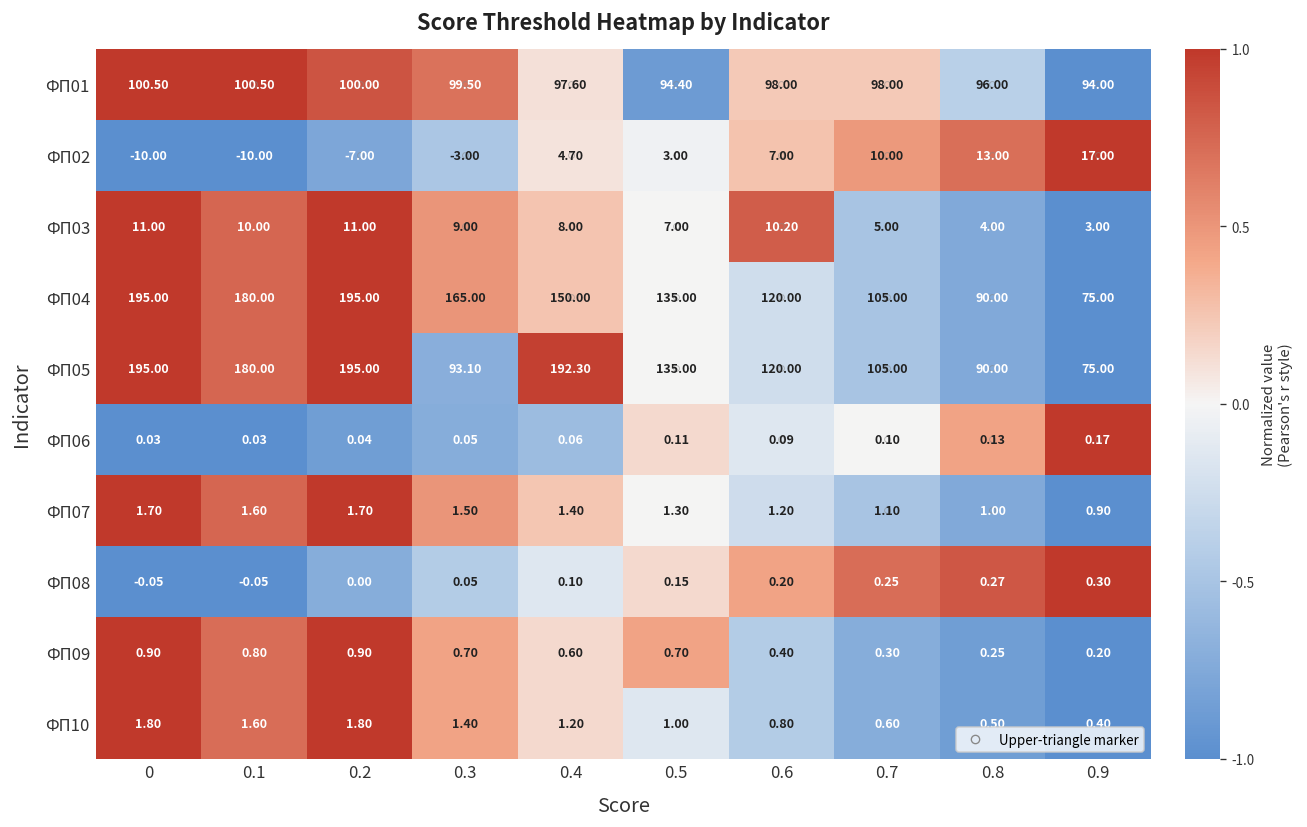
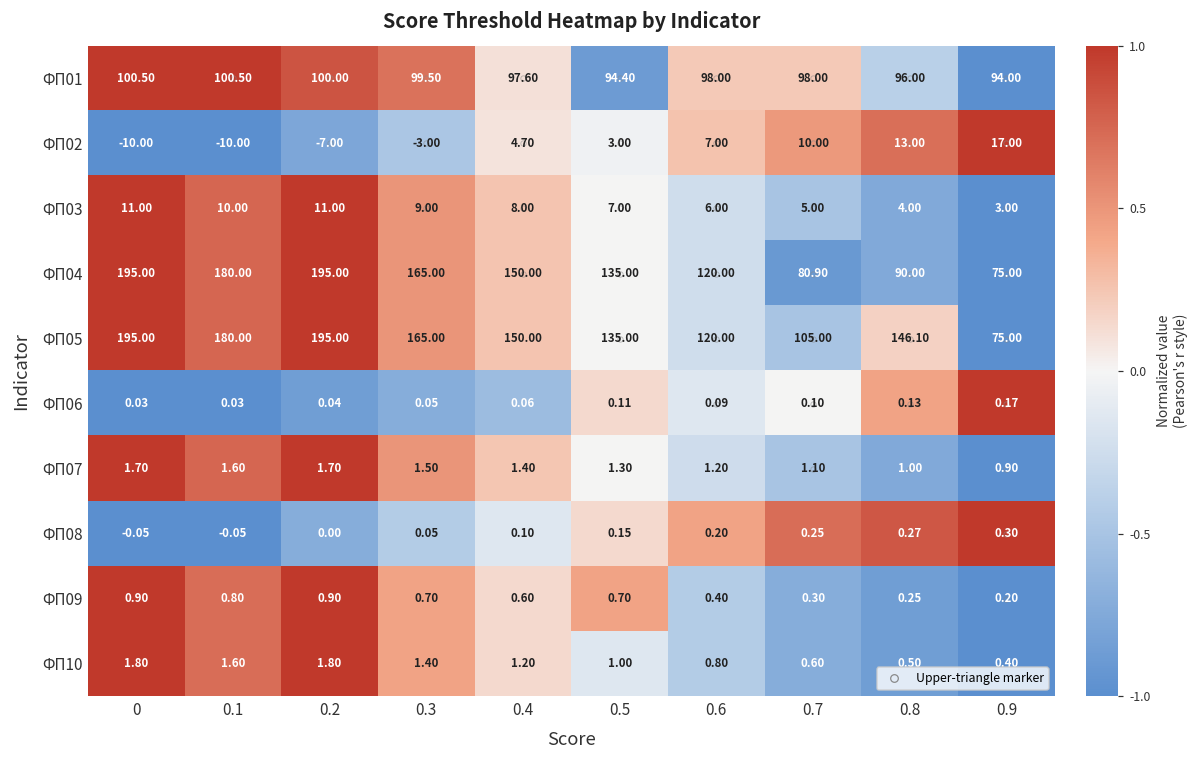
ФП03, 0.6: 10.20 -> 6.00
ФП04, 0.7: 105.00 -> 80.90
ФП05, 0.3: 93.10 -> 165.00
ФП05, 0.4: 192.30 -> 150.00
ФП05, 0.8: 90.00 -> 146.10
